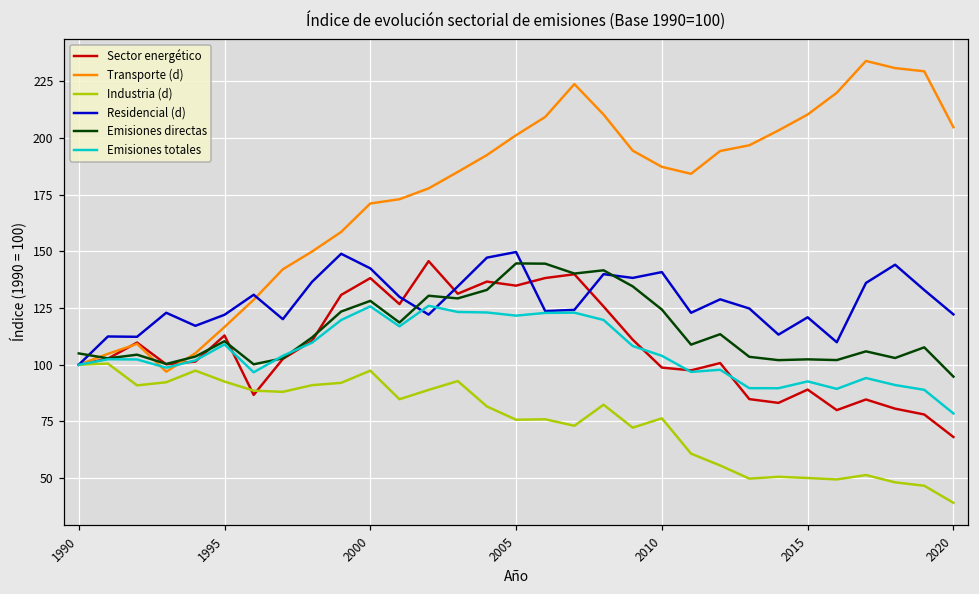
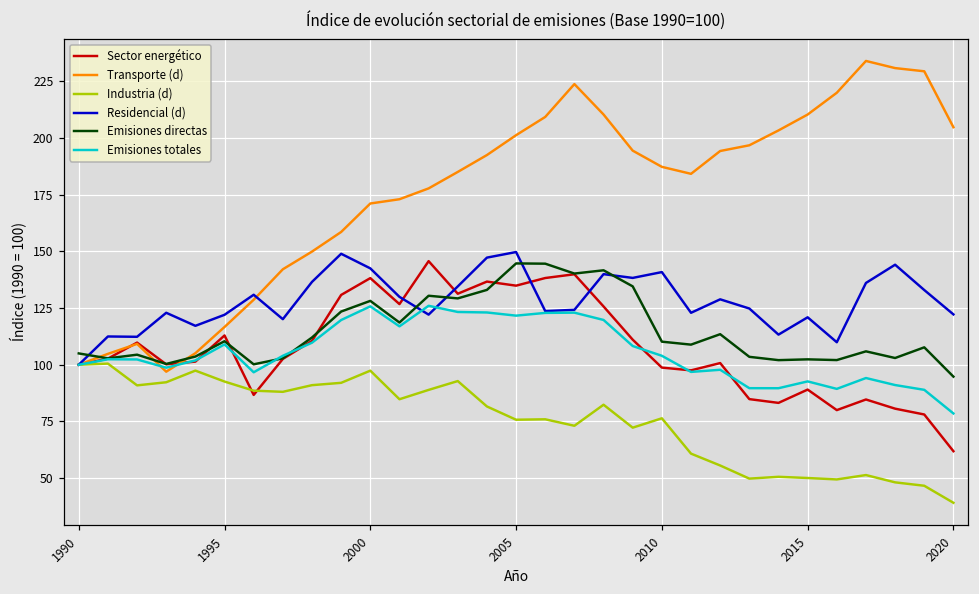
Emisiones directas, 2010: 124 -> 110
Sector energético, 2020: 68 -> 62
